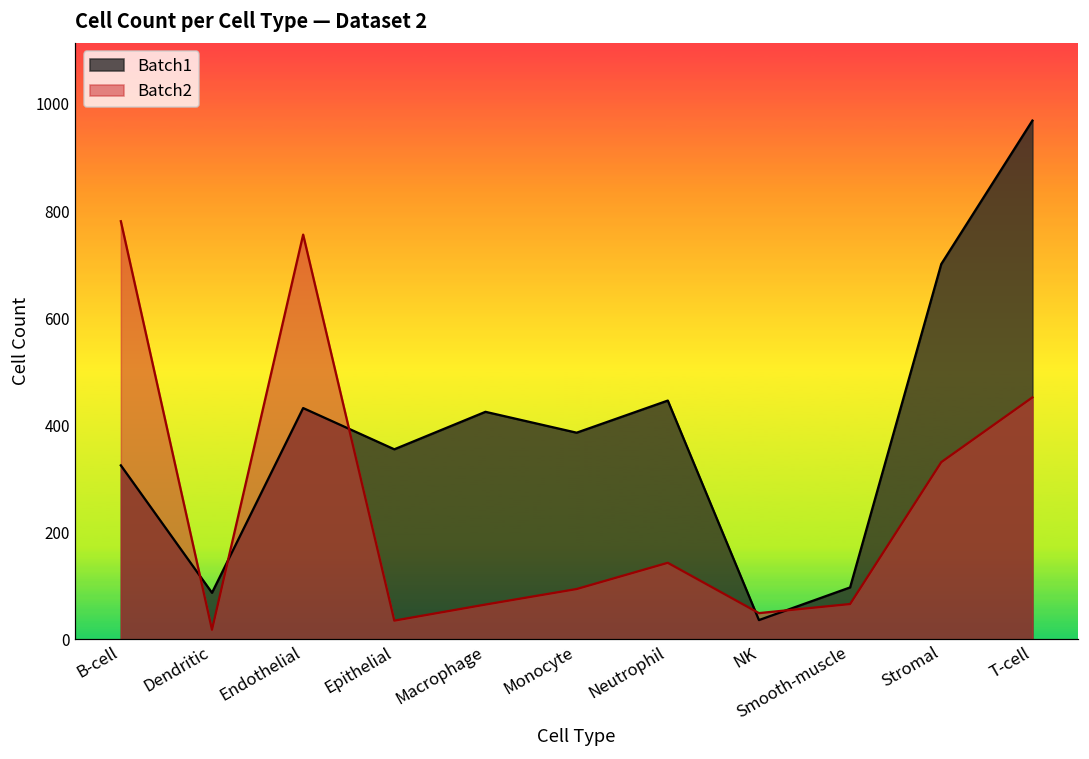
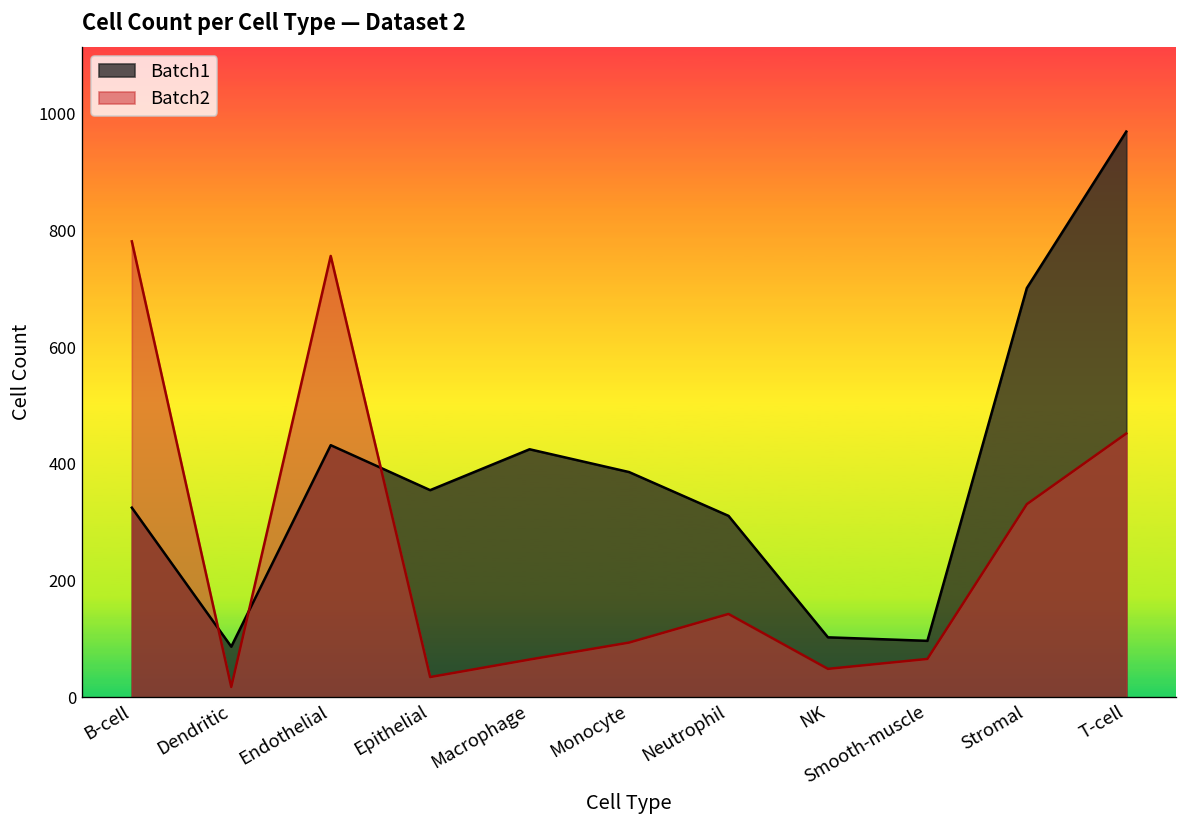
Batch1, Neutrophil: 450 -> 310
Batch1, NK: 40 -> 100
